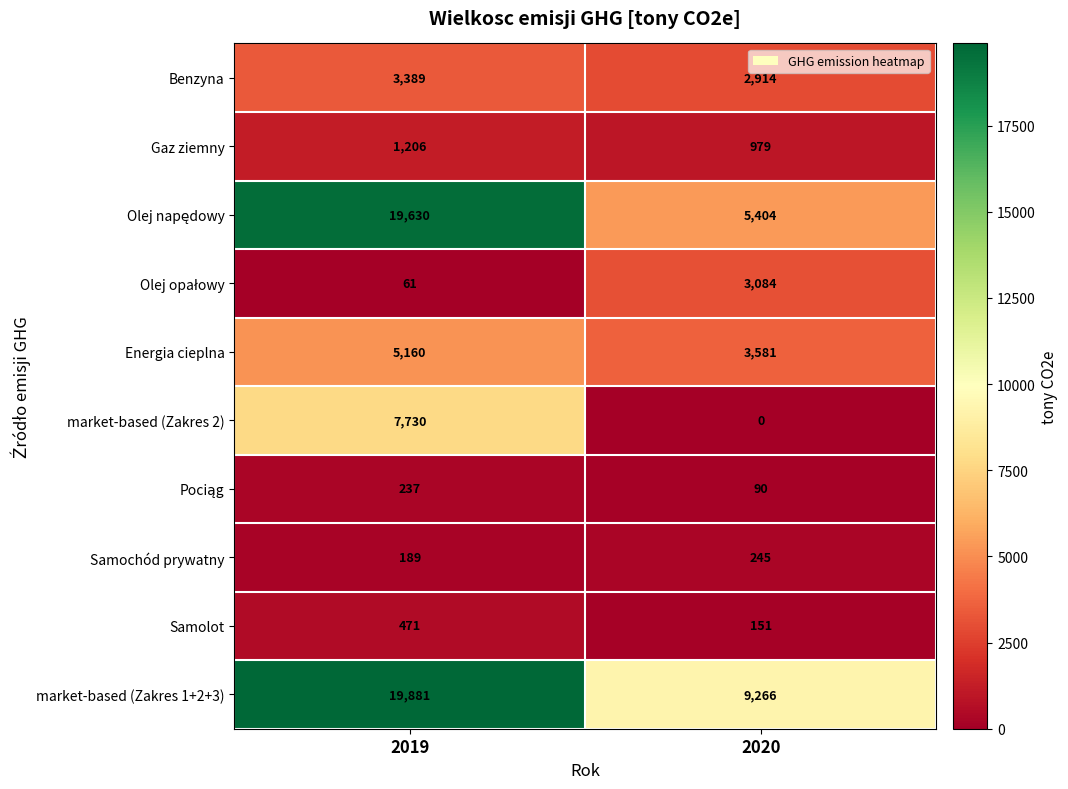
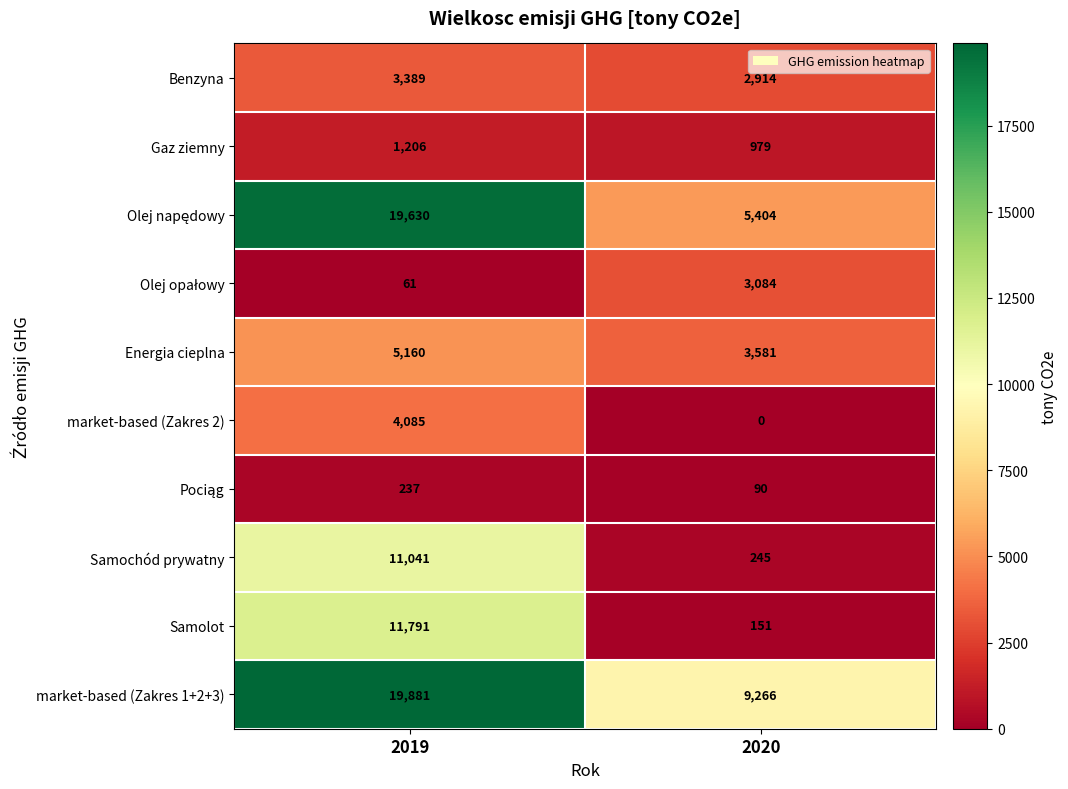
market-based (Zakres 2), 2019: 7,730 -> 4,085
Samochód prywatny, 2019: 189 -> 11,041
Samolot, 2019: 471 -> 11,791
